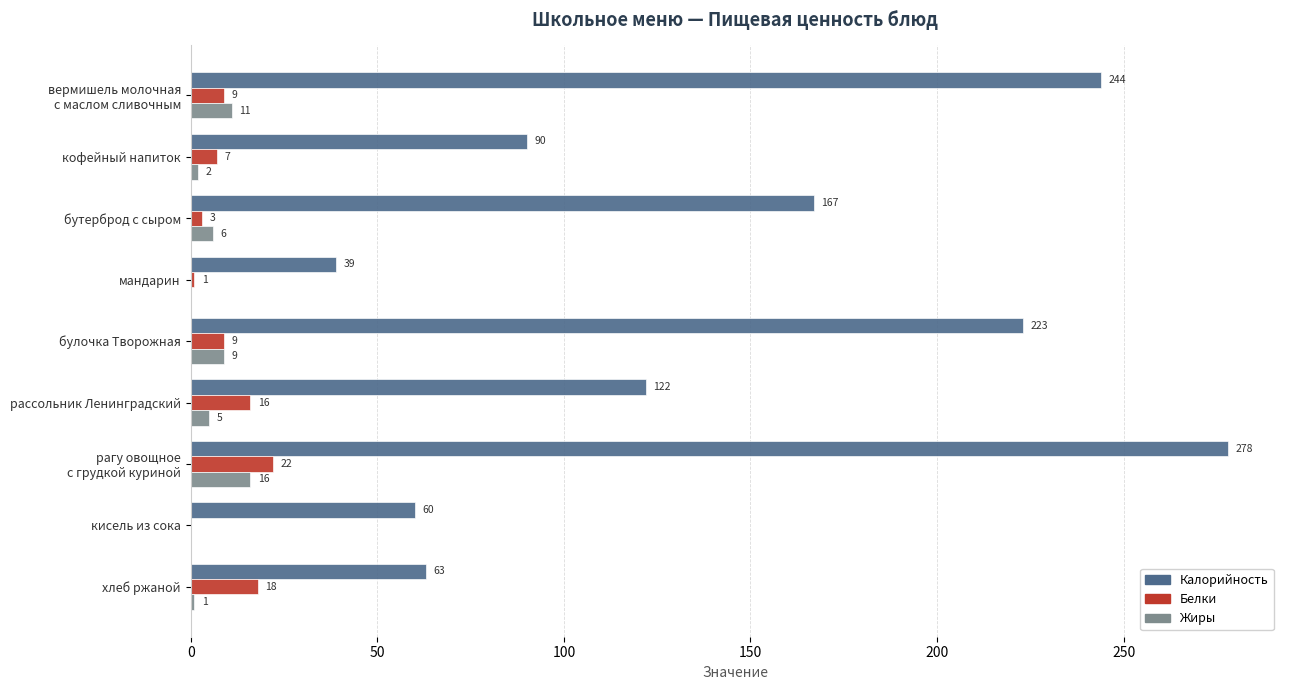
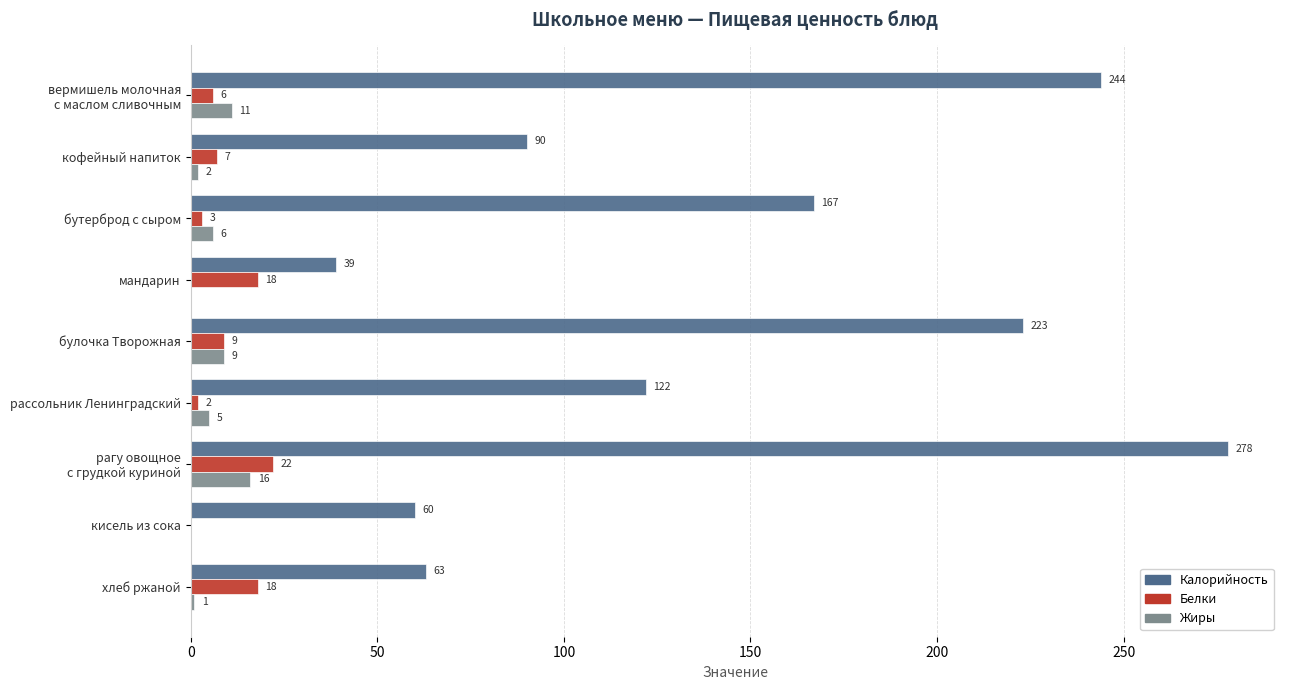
Белки, вермишель молочная с маслом сливочным: 9 -> 6
Белки, мандарин: 1 -> 18
Белки, рассольник Ленинградский: 16 -> 2
